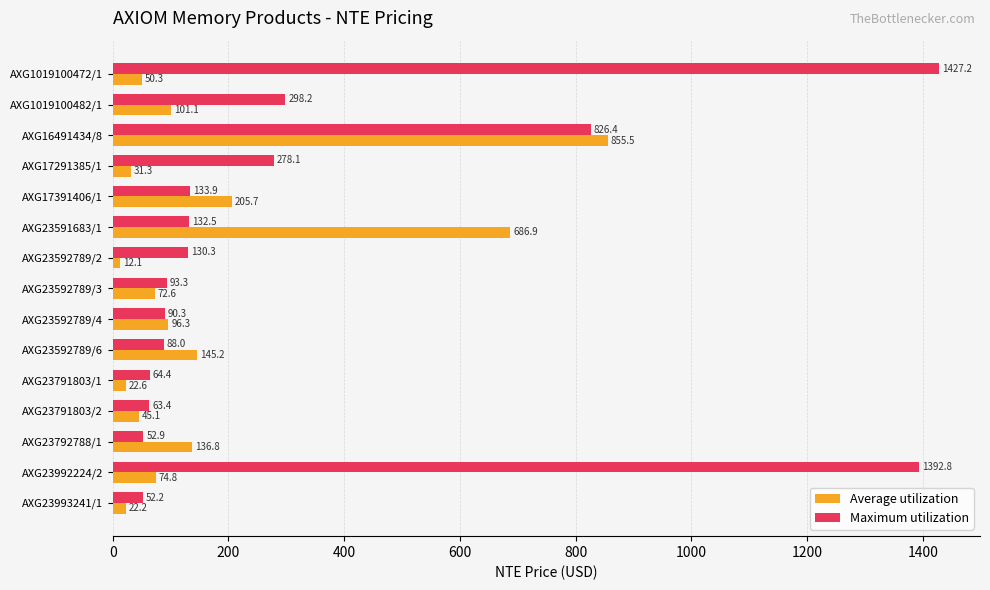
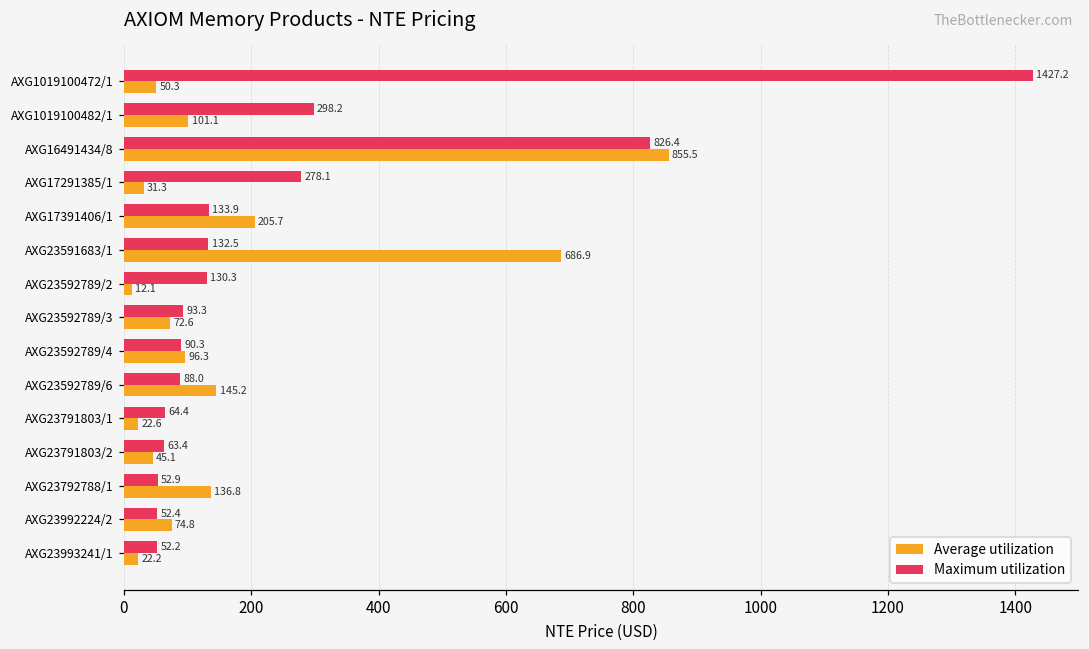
Maximum utilization, AXG23992224/2: 1392.8 -> 52.4
